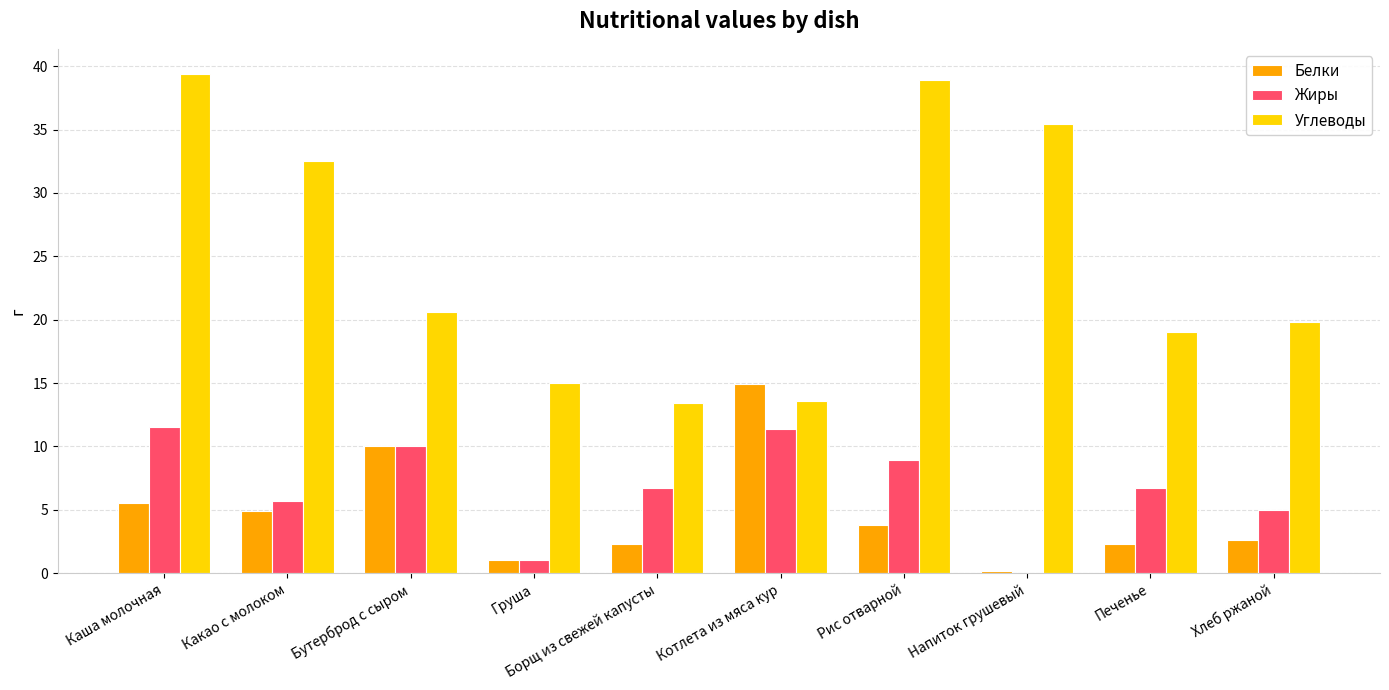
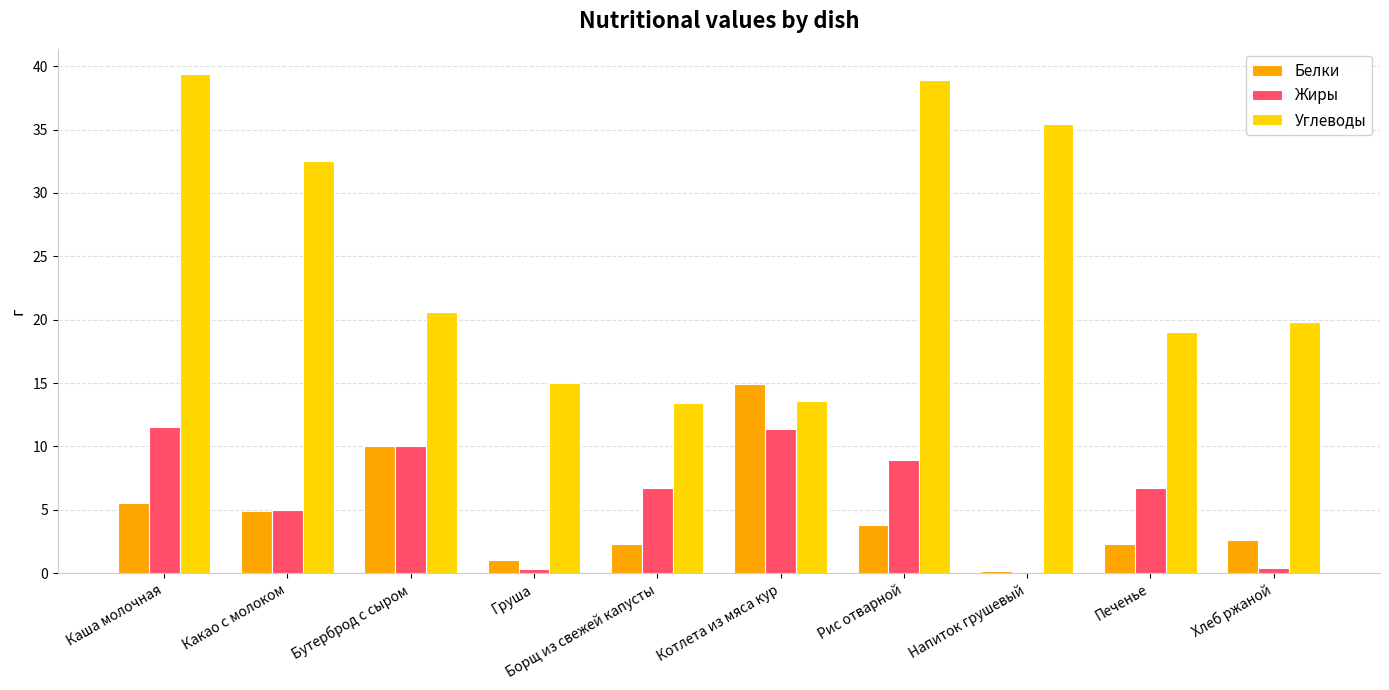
Жиры, Какао с молоком: 5.7 -> 5.0
Жиры, Груша: 1.0 -> 0.3
Жиры, Хлеб ржаной: 5.0 -> 0.4
